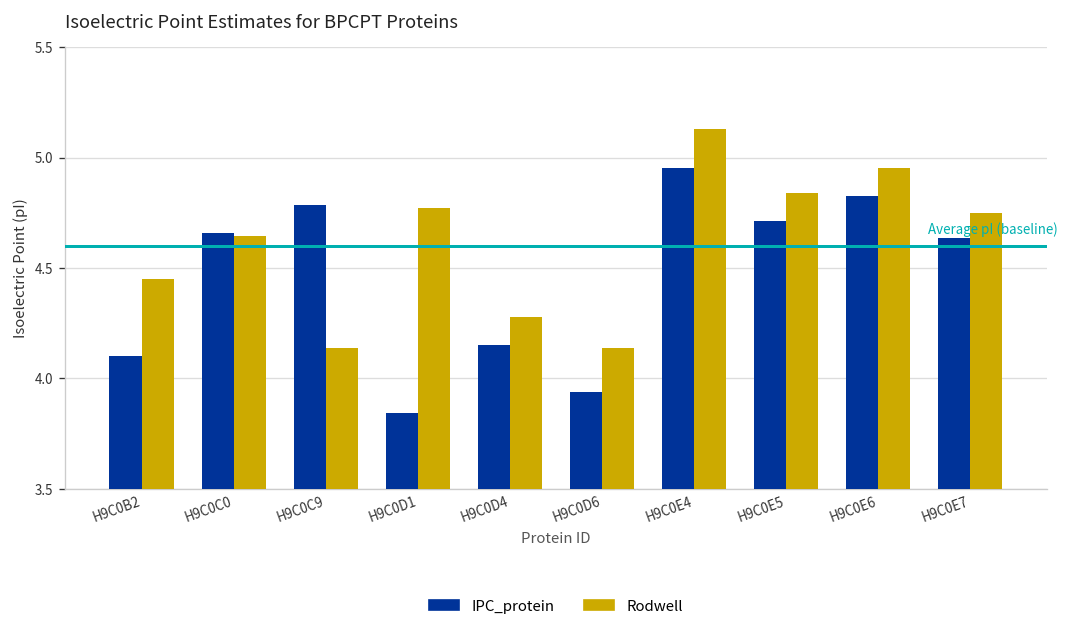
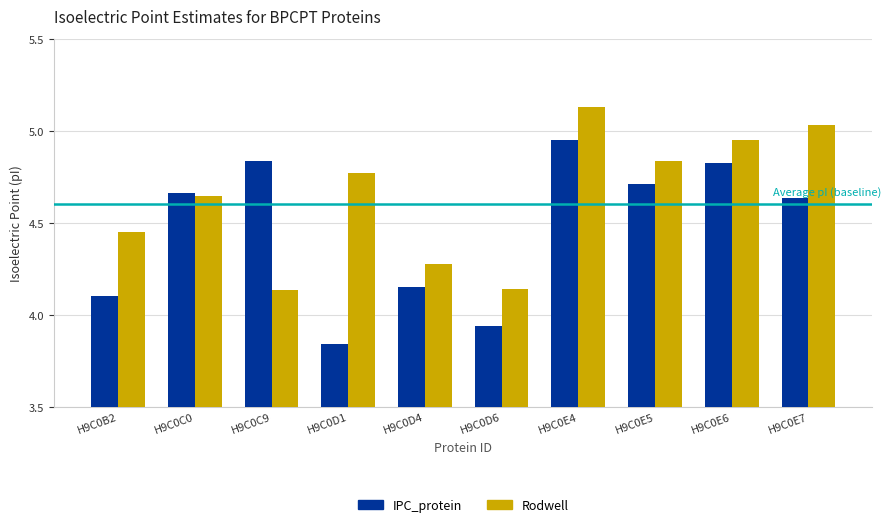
IPC_protein, H9C0C9: 4.79 -> 4.84
Rodwell, H9C0E7: 4.75 -> 5.03
